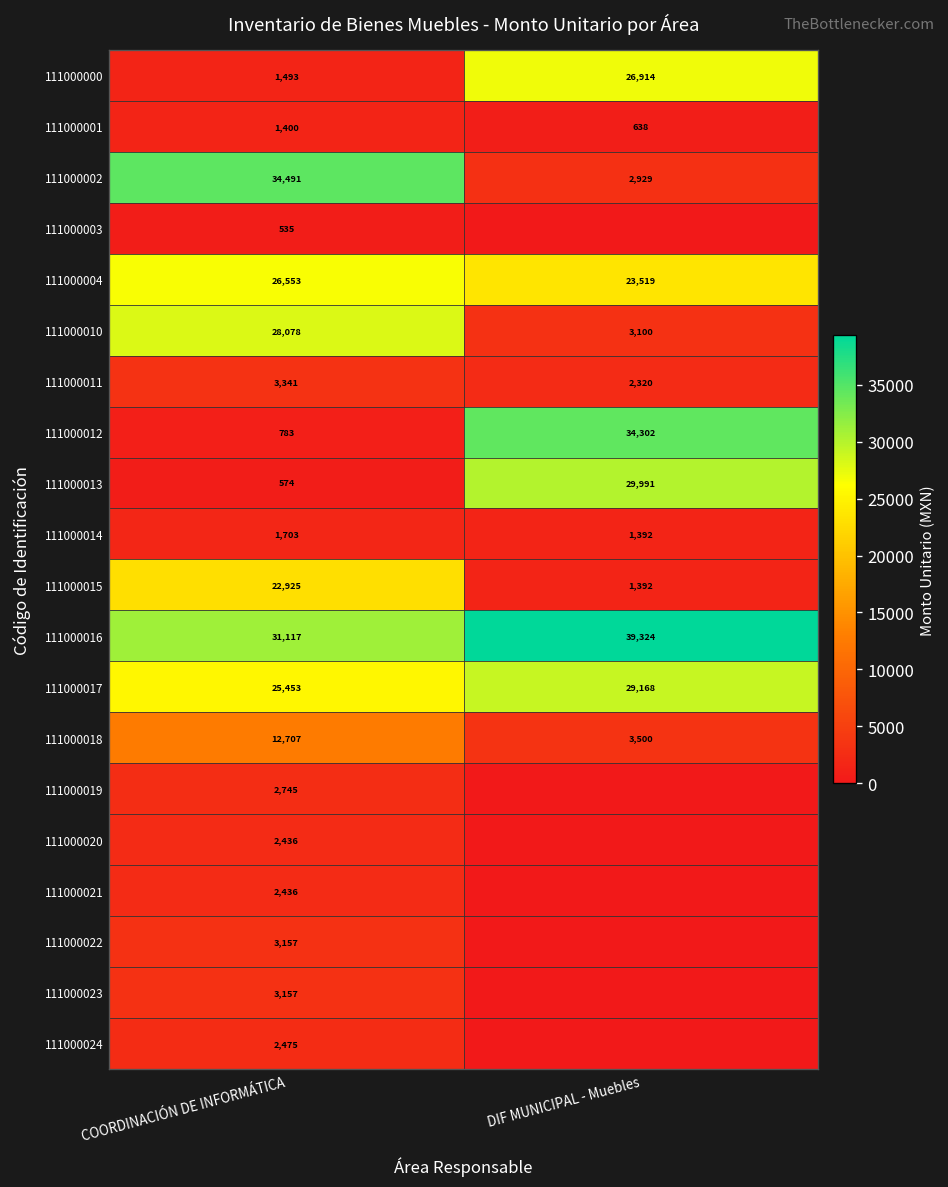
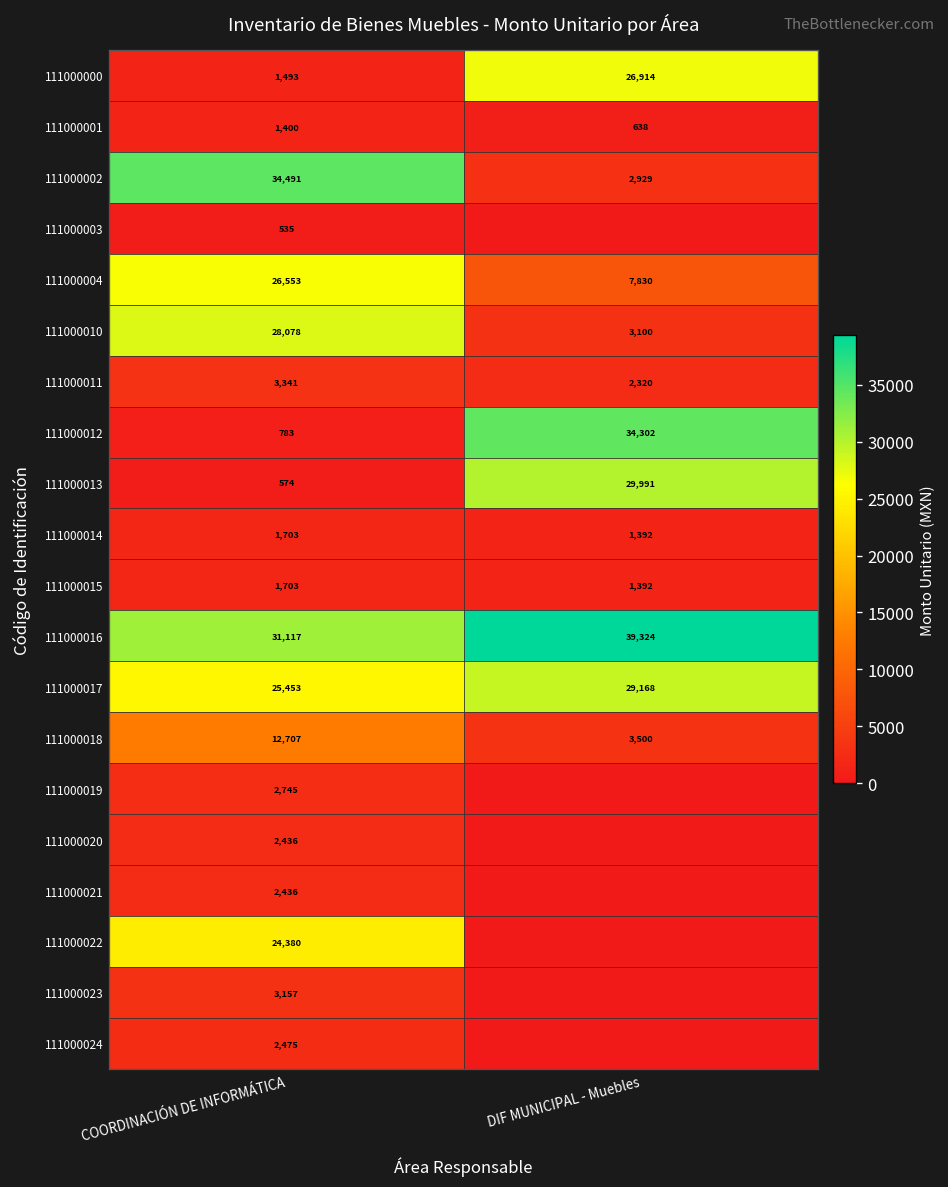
111000004, DIF MUNICIPAL - Muebles: 23,519 -> 7,830
111000015, COORDINACIÓN DE INFORMÁTICA: 22,925 -> 1,703
111000022, COORDINACIÓN DE INFORMÁTICA: 3,157 -> 24,380
